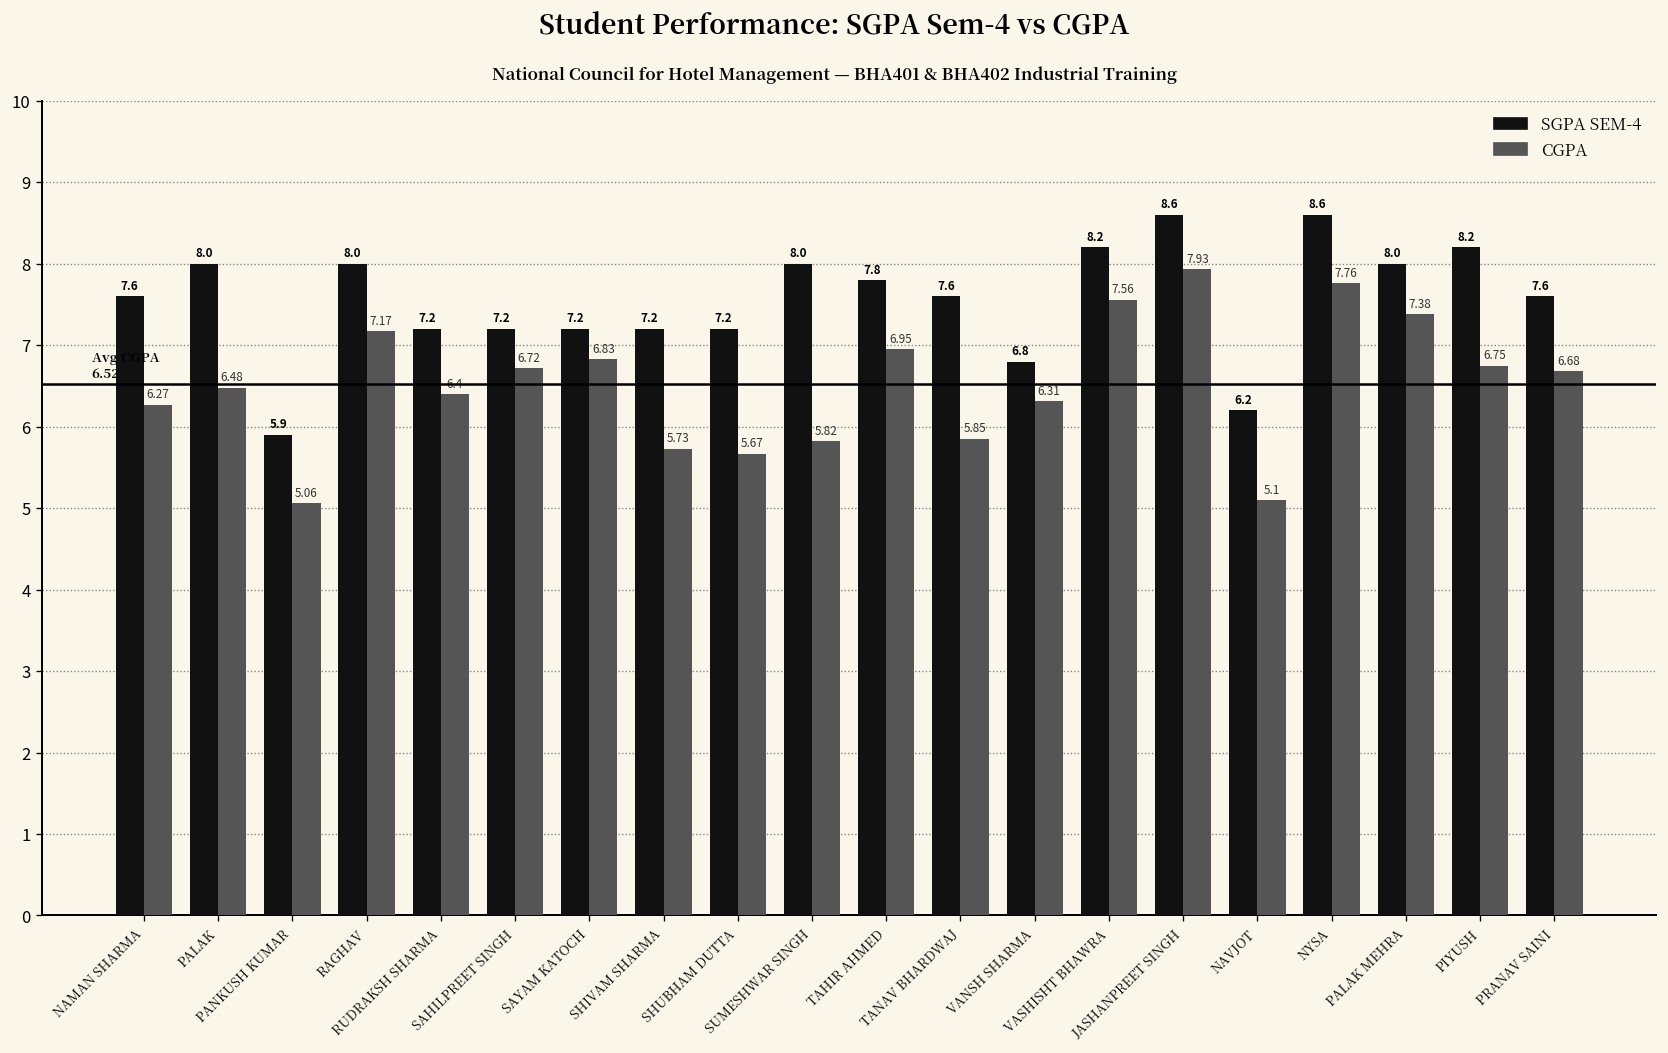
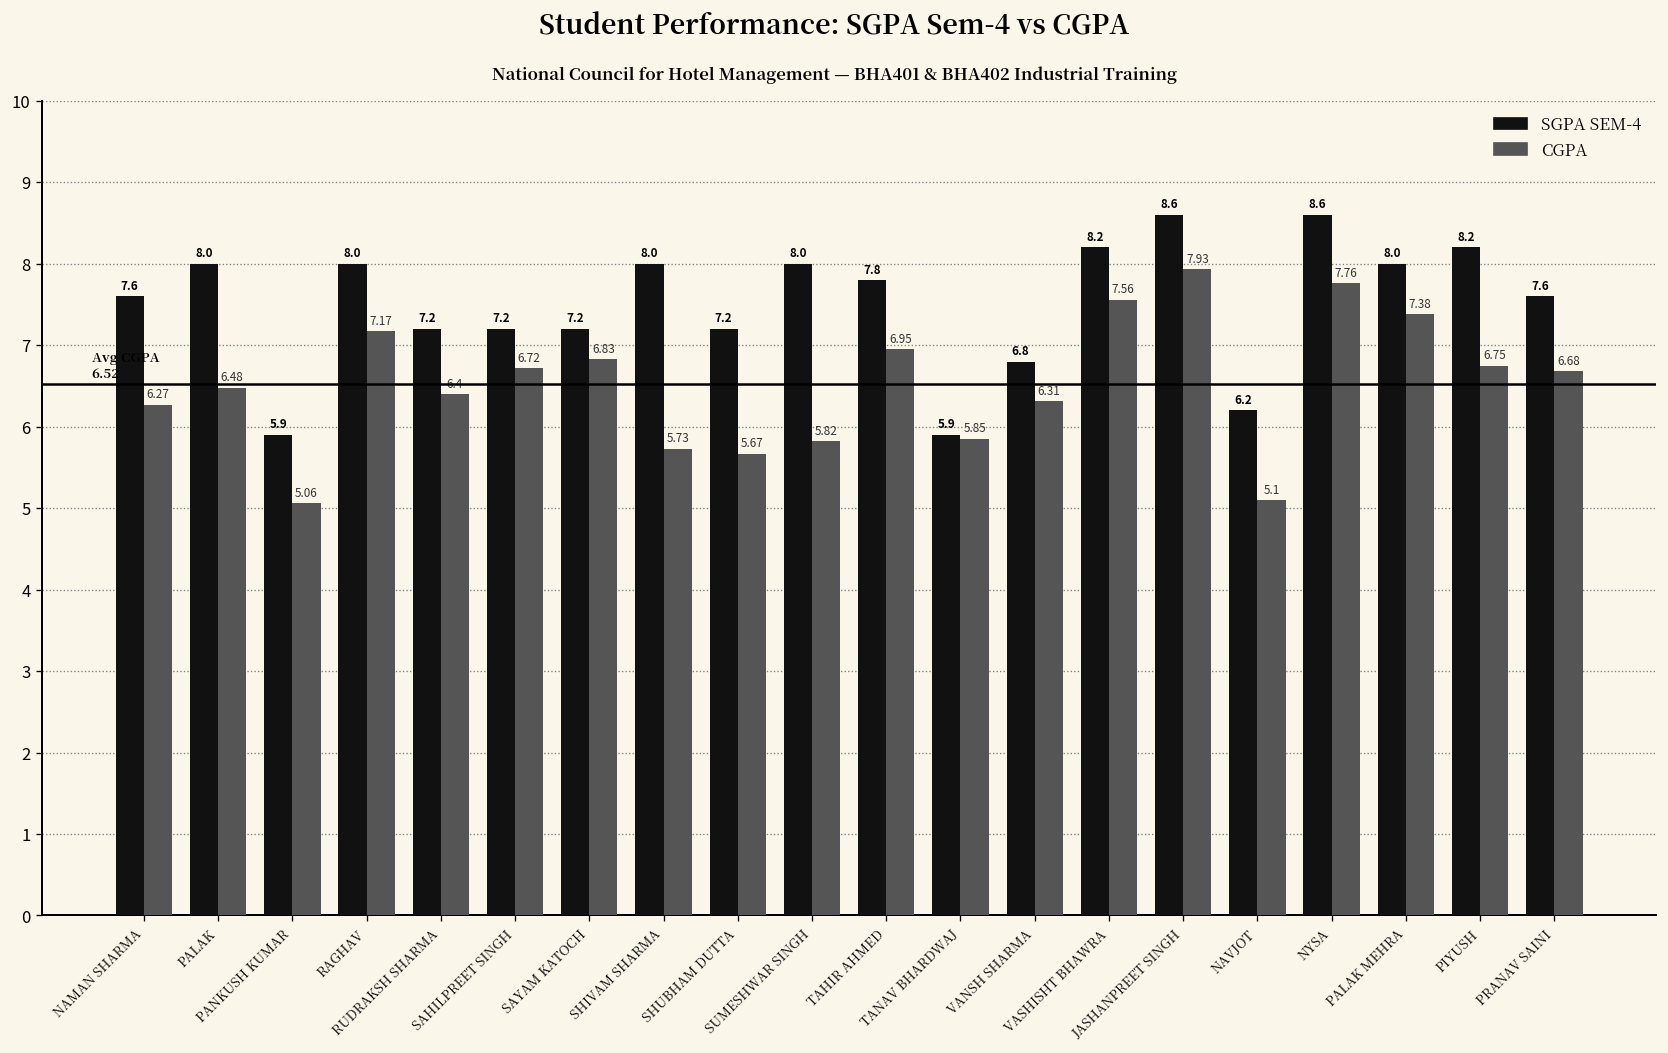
SGPA SEM-4, SHIVAM SHARMA: 7.2 -> 8.0
SGPA SEM-4, TANAV BHARDWAJ: 7.6 -> 5.9
